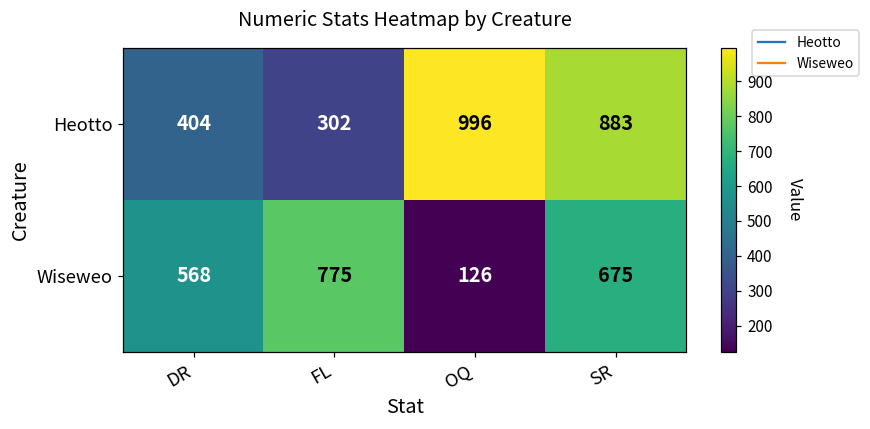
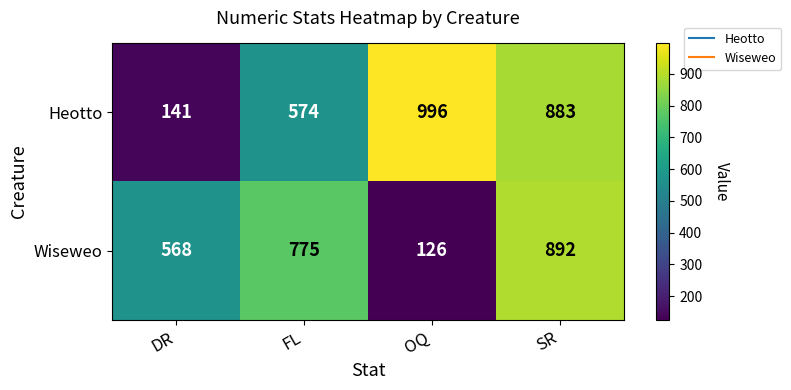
Heotto, DR: 404 -> 141
Heotto, FL: 302 -> 574
Wiseweo, SR: 675 -> 892
